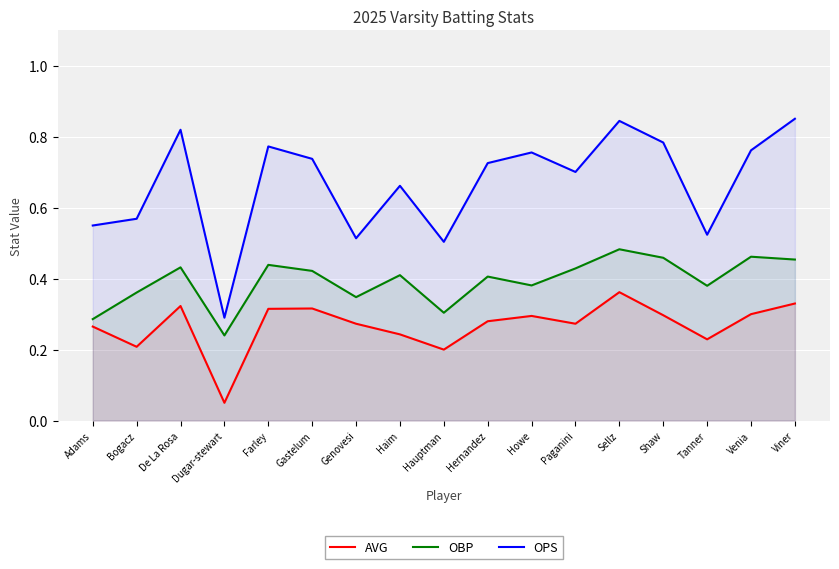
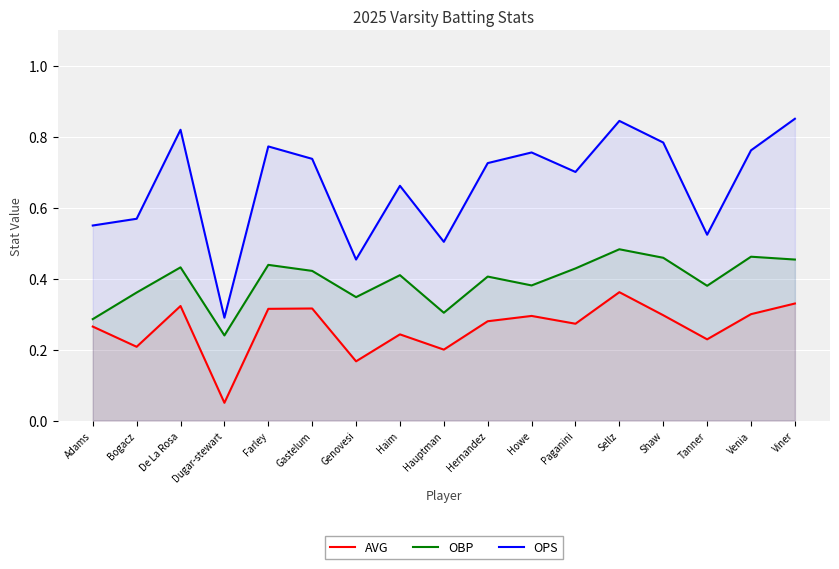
AVG, Genovesi: 0.27 -> 0.17
OPS, Genovesi: 0.51 -> 0.45
